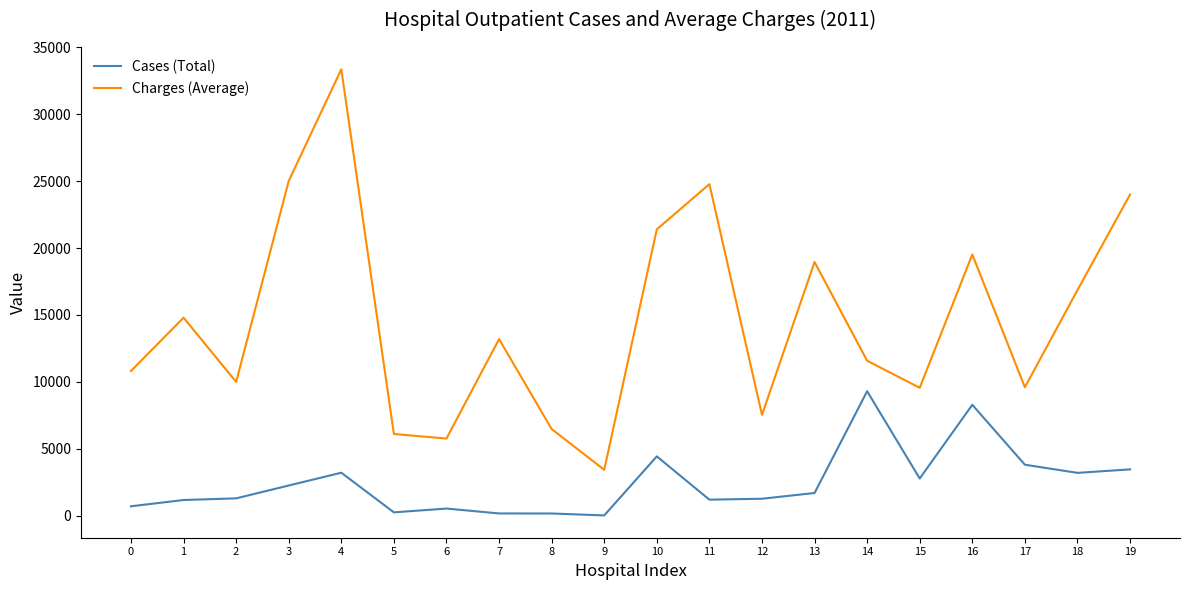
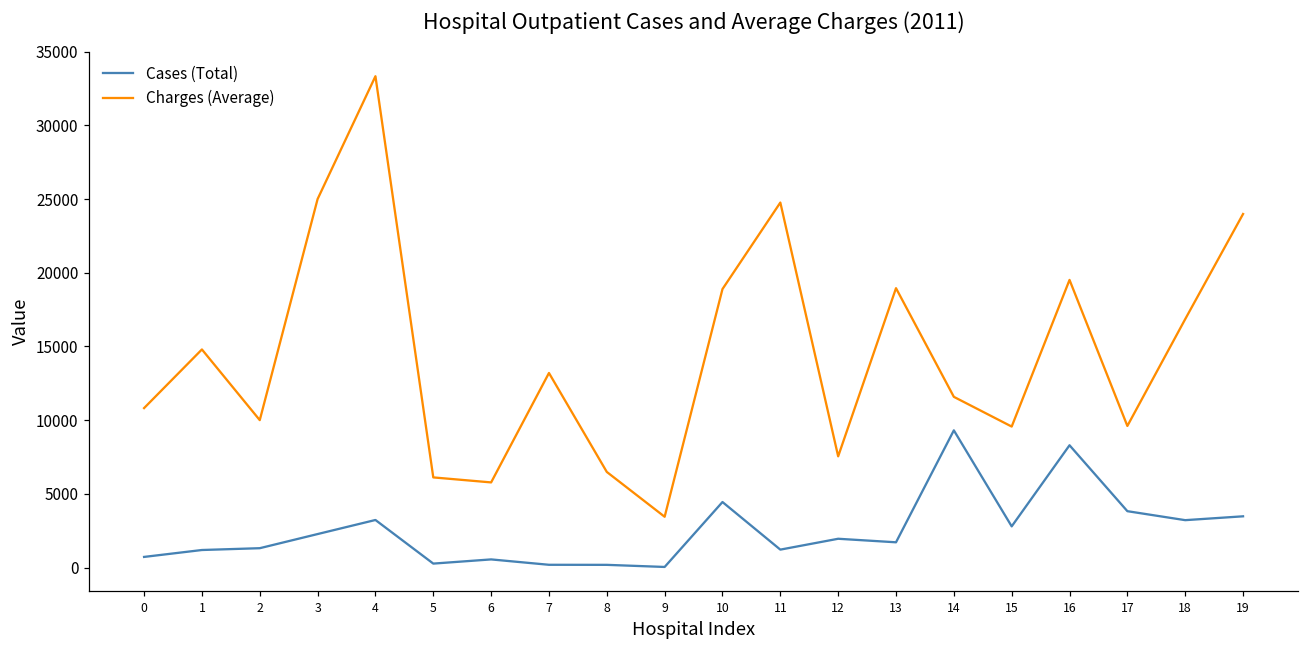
Charges (Average), 10: 21400 -> 18900
Cases (Total), 12: 1300 -> 2000
